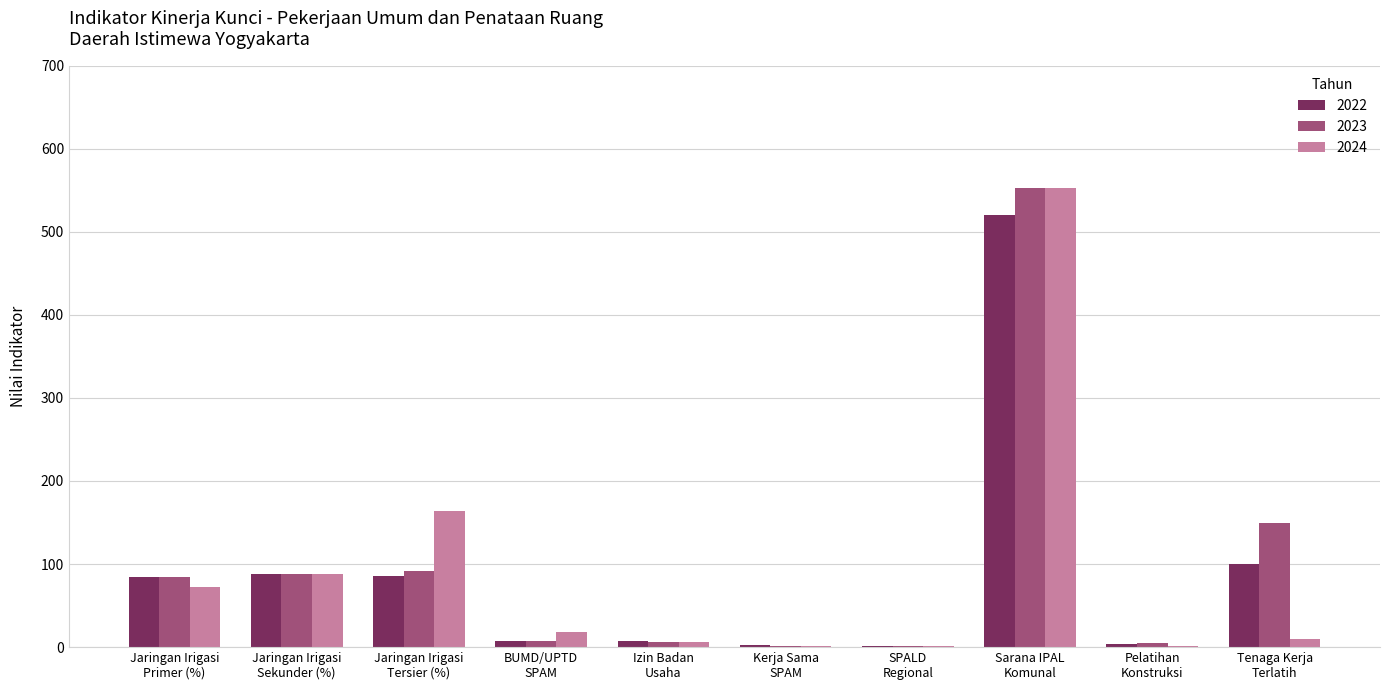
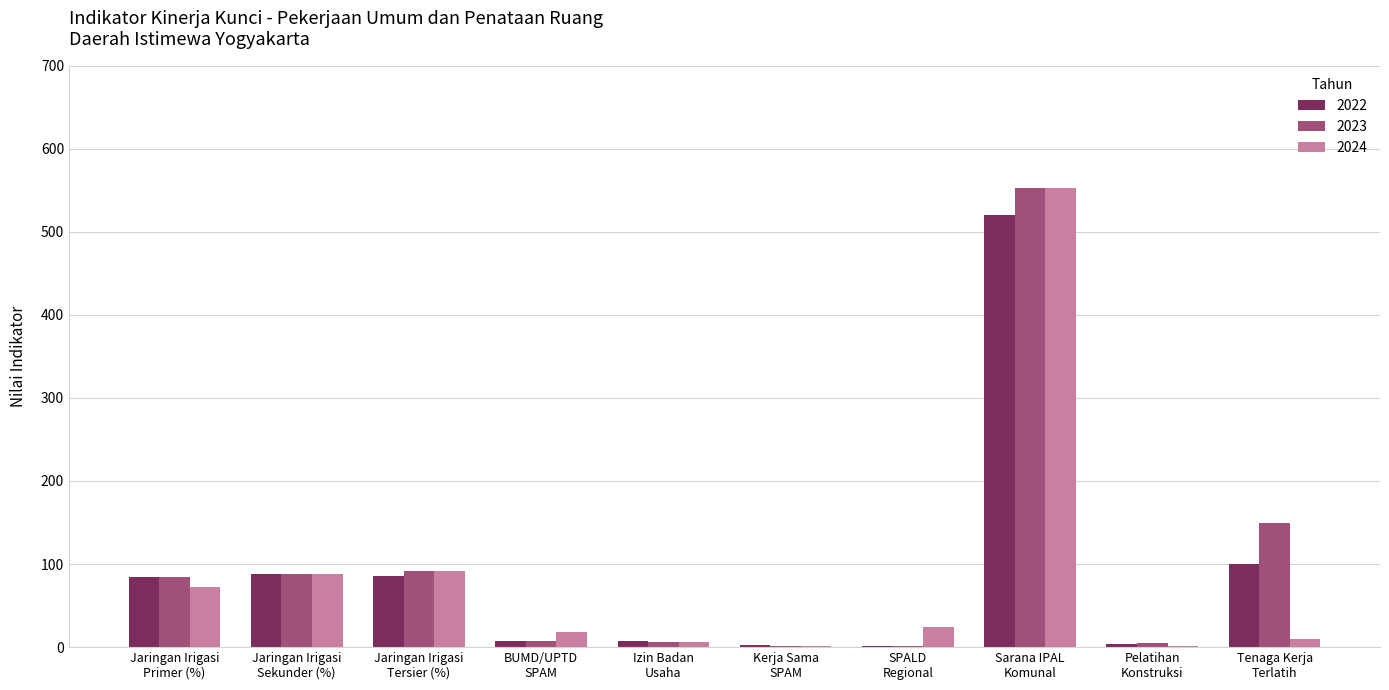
2024, Jaringan Irigasi Tersier (%): 160 -> 90
2024, SPALD Regional: 0 -> 20
